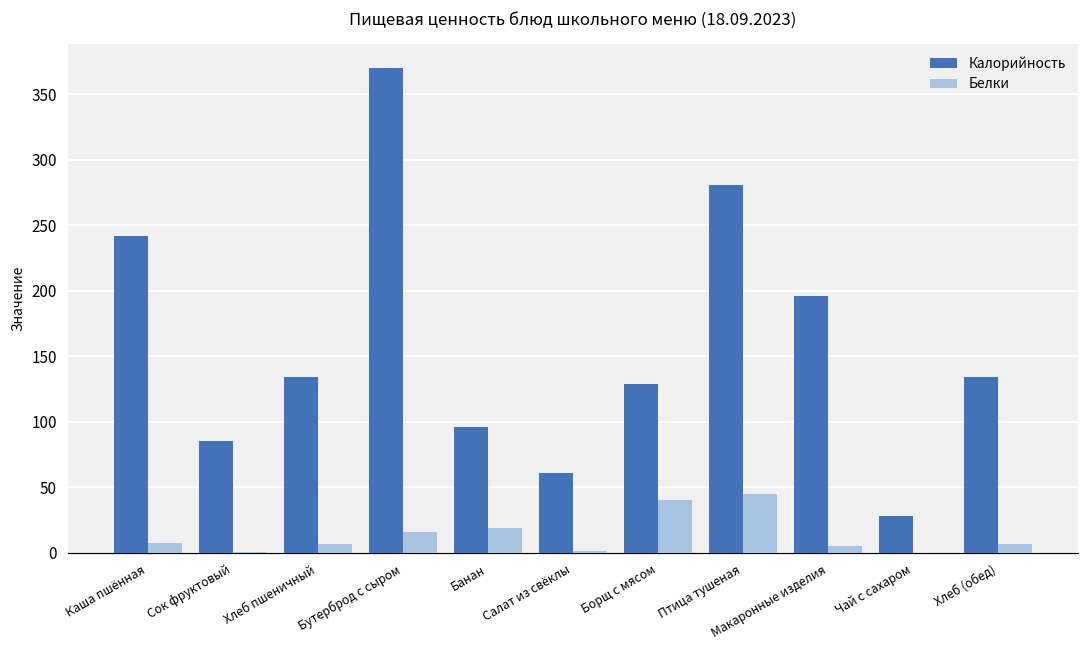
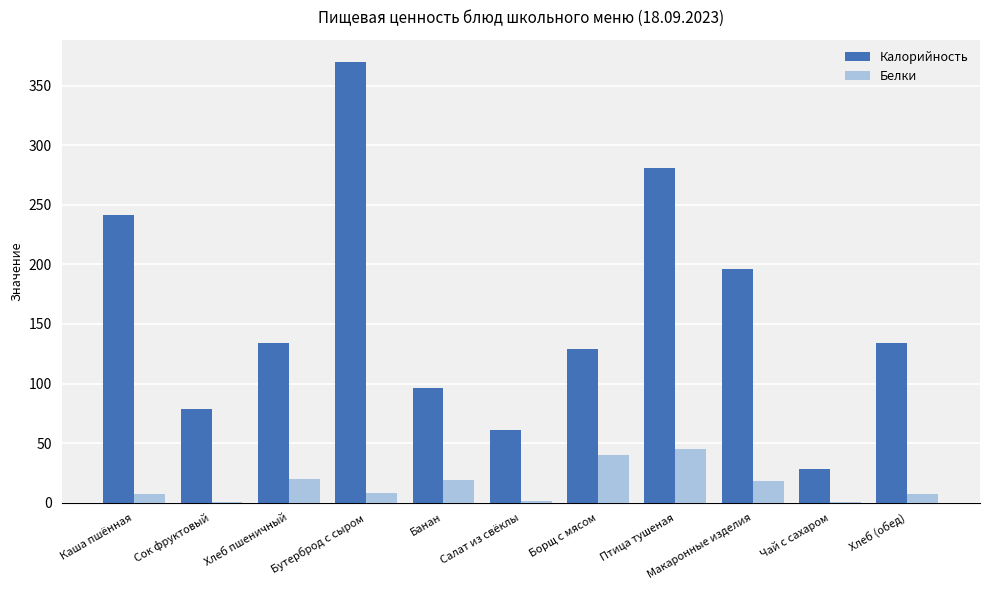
Калорийность, Сок фруктовый: 85 -> 78
Белки, Хлеб пшеничный: 7 -> 20
Белки, Бутерброд с сыром: 16 -> 8
Белки, Макаронные изделия: 5 -> 18
